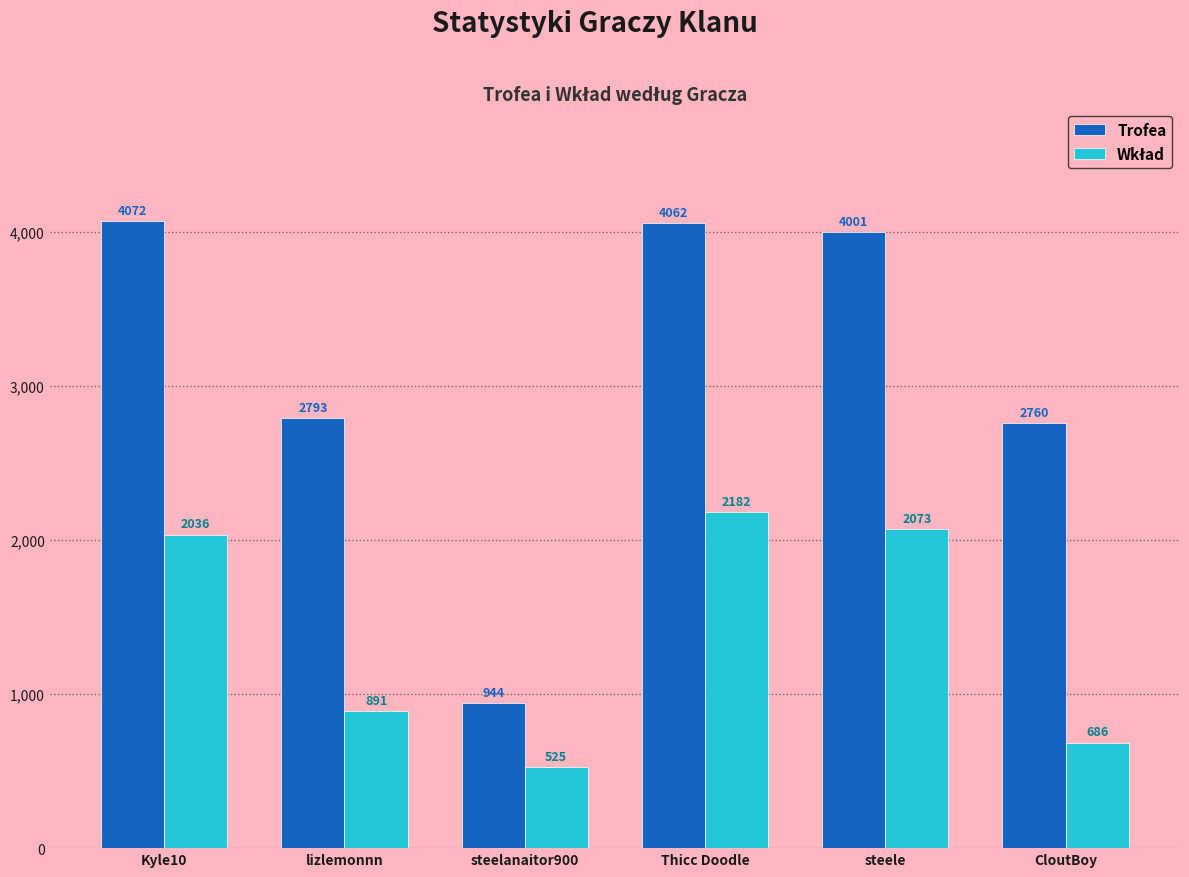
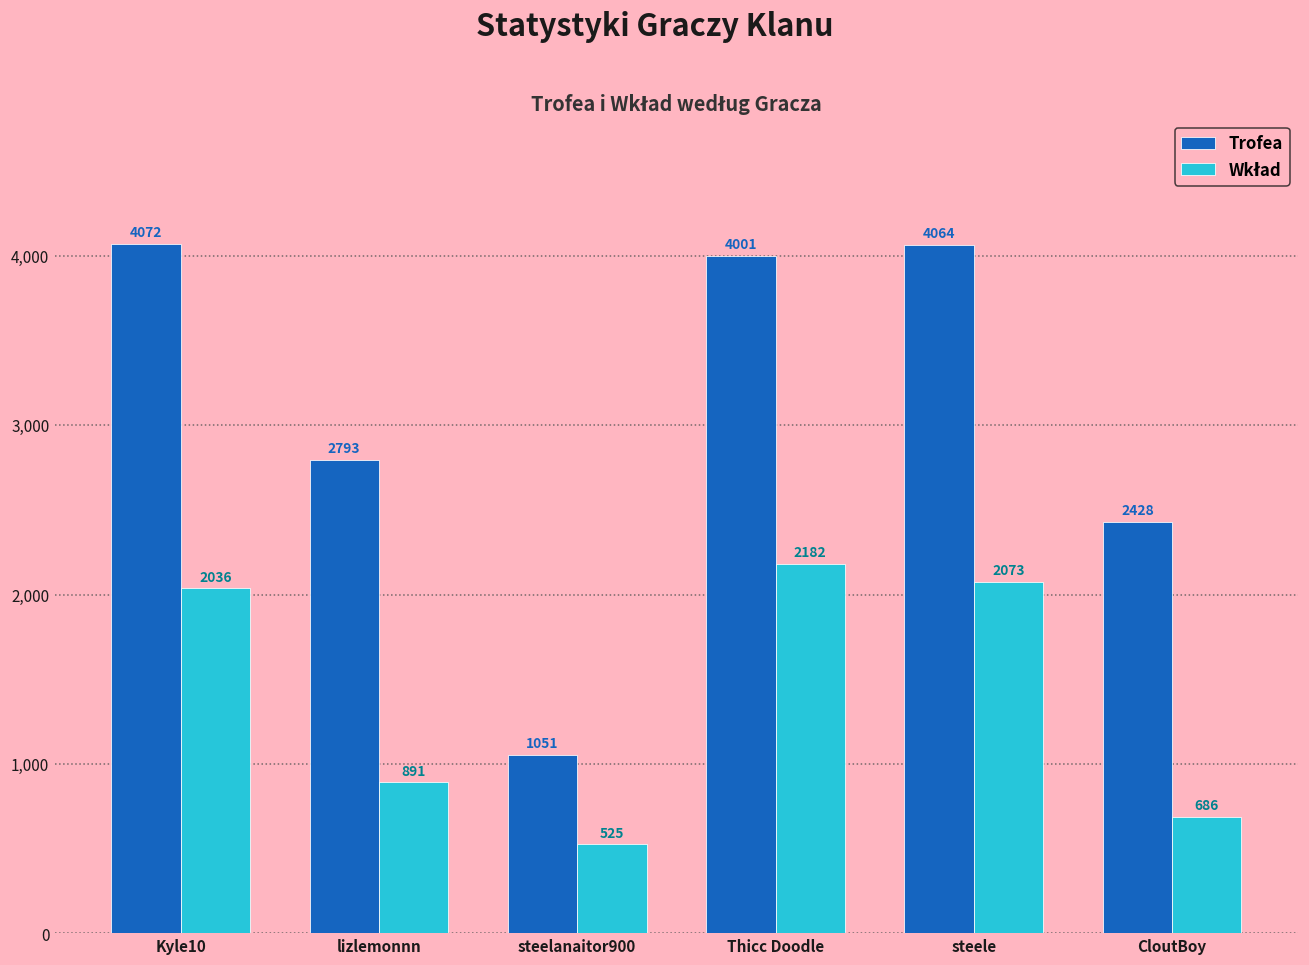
Trofea, steelanaitor900: 944 -> 1051
Trofea, Thicc Doodle: 4062 -> 4001
Trofea, steele: 4001 -> 4064
Trofea, CloutBoy: 2760 -> 2428
